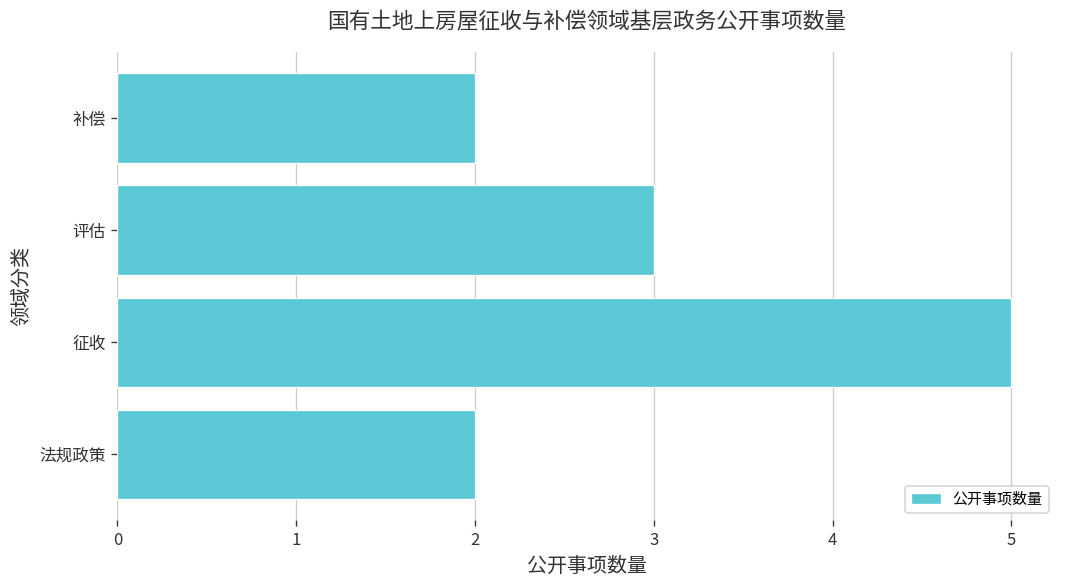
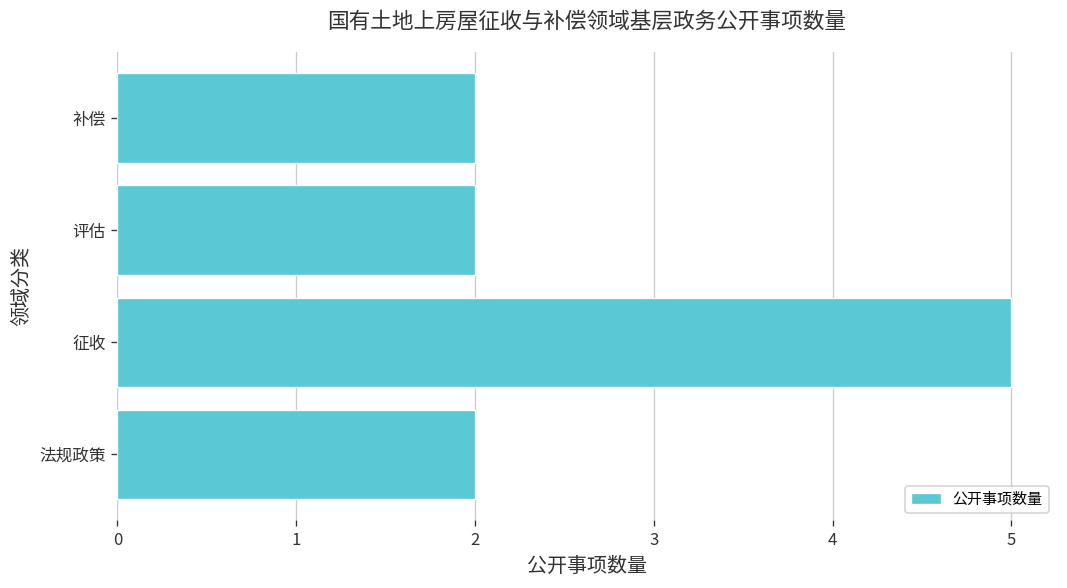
评估: 3 -> 2
